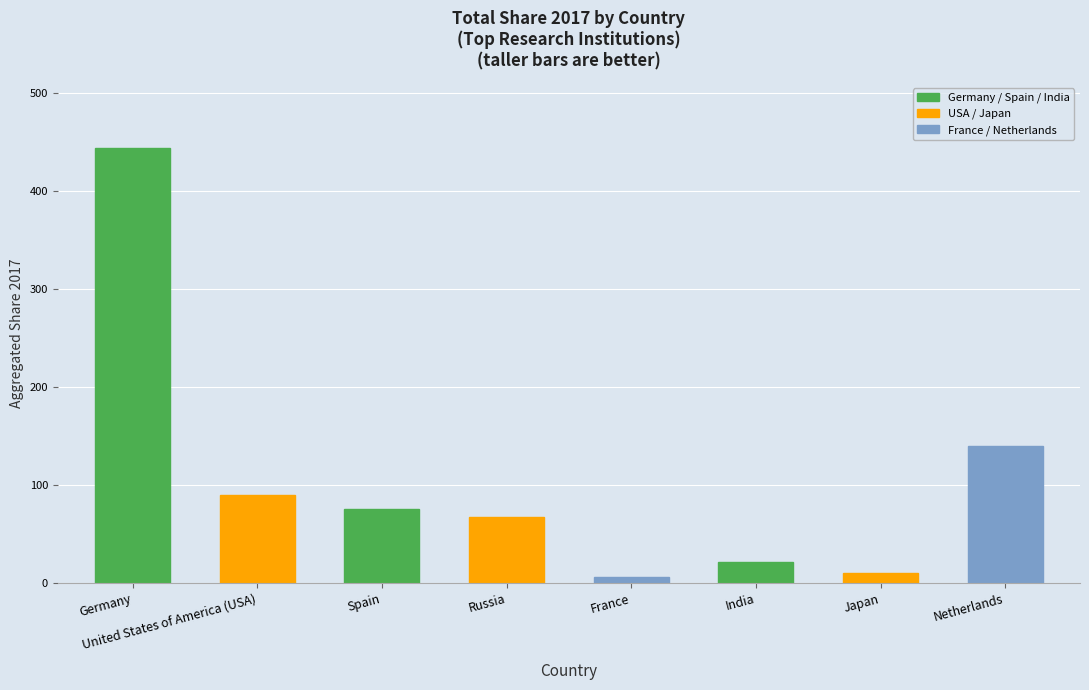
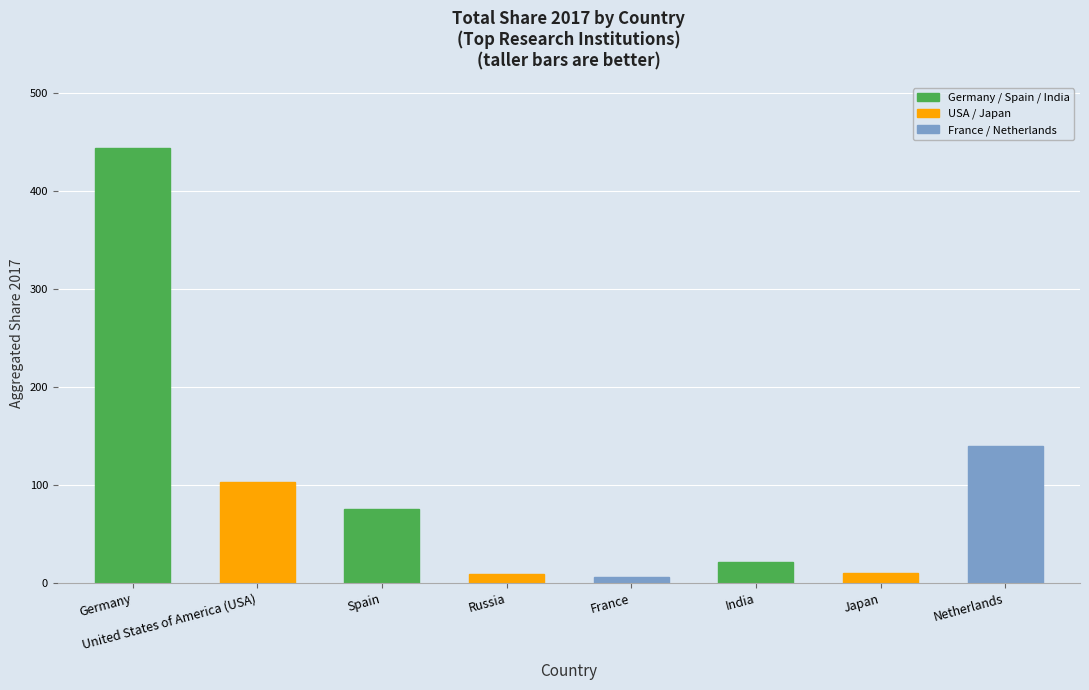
United States of America (USA): 90 -> 100
Russia: 70 -> 10
